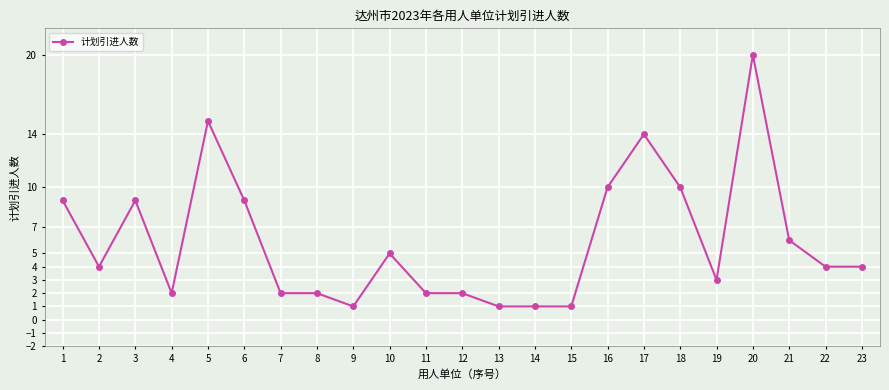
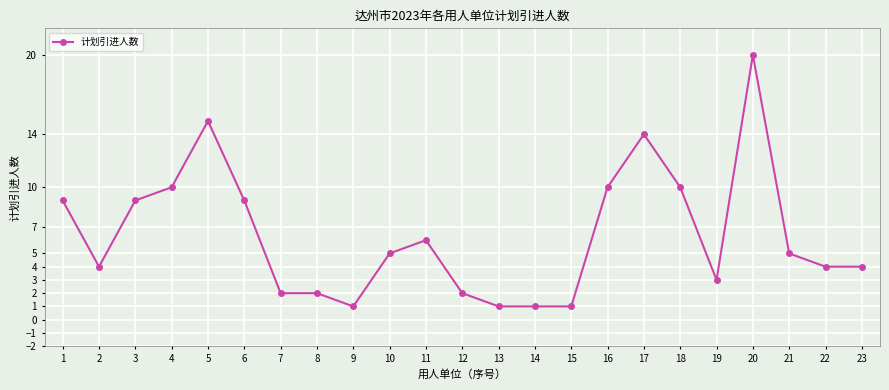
4: 2 -> 10
11: 2 -> 6
21: 6 -> 5
